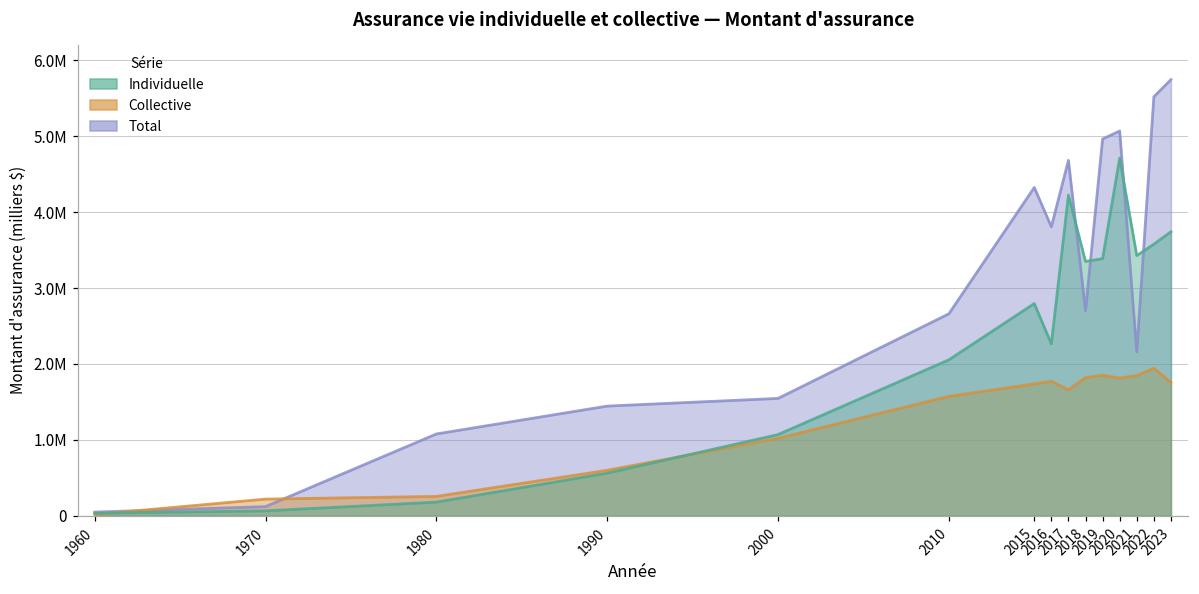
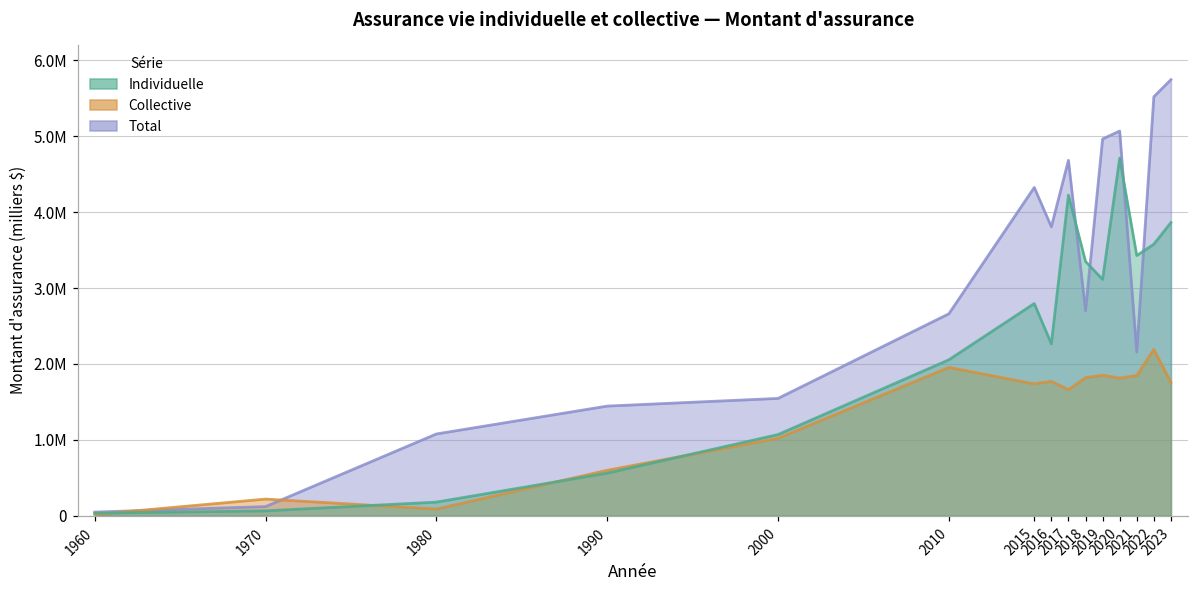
Collective, 1980: 300000 -> 100000
Collective, 2010: 1600000 -> 2000000
Individuelle, 2019: 3400000 -> 3100000
Collective, 2022: 1900000 -> 2200000
Individuelle, 2023: 3700000 -> 3900000
